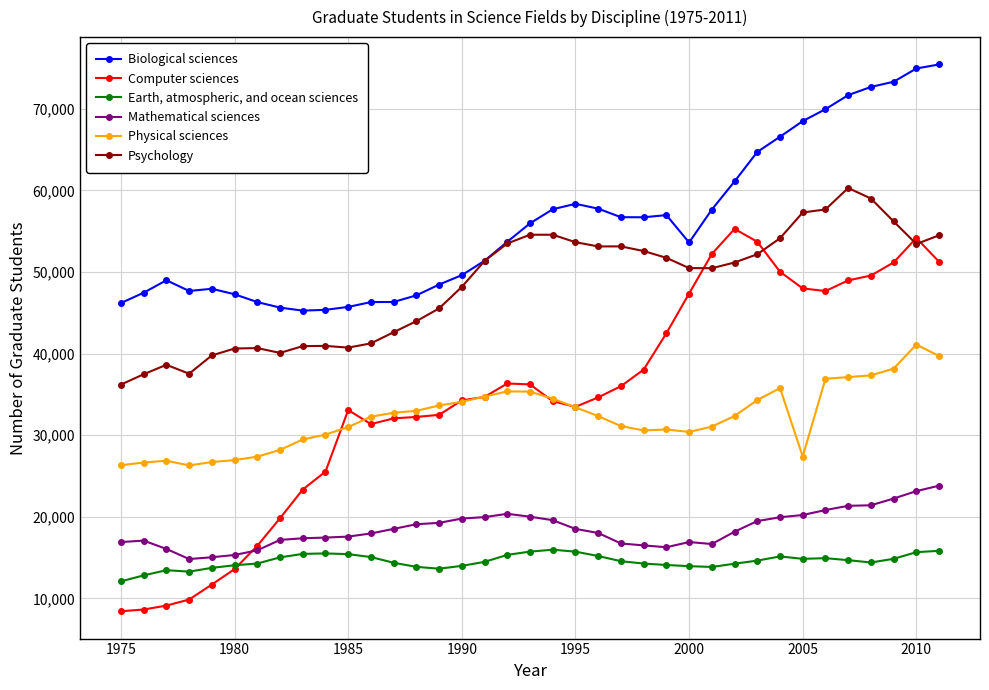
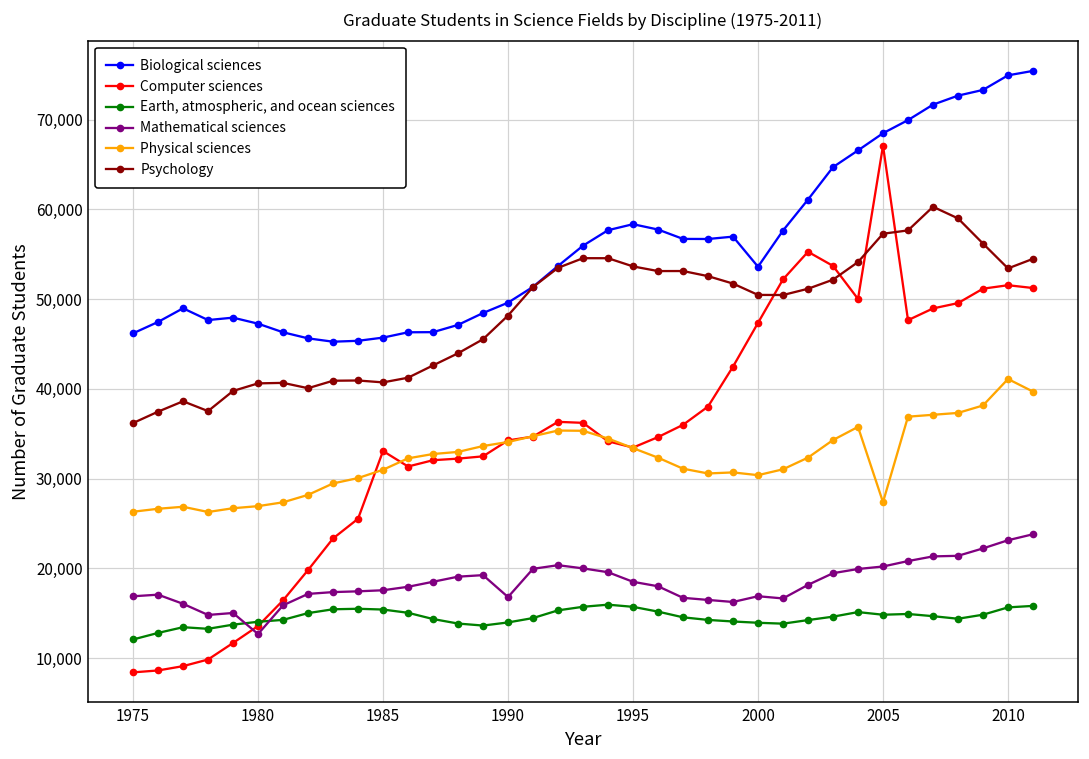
Mathematical sciences, 1980: 15,000 -> 13,000
Mathematical sciences, 1990: 20,000 -> 17,000
Computer sciences, 2005: 48,000 -> 67,000
Computer sciences, 2010: 54,000 -> 52,000
